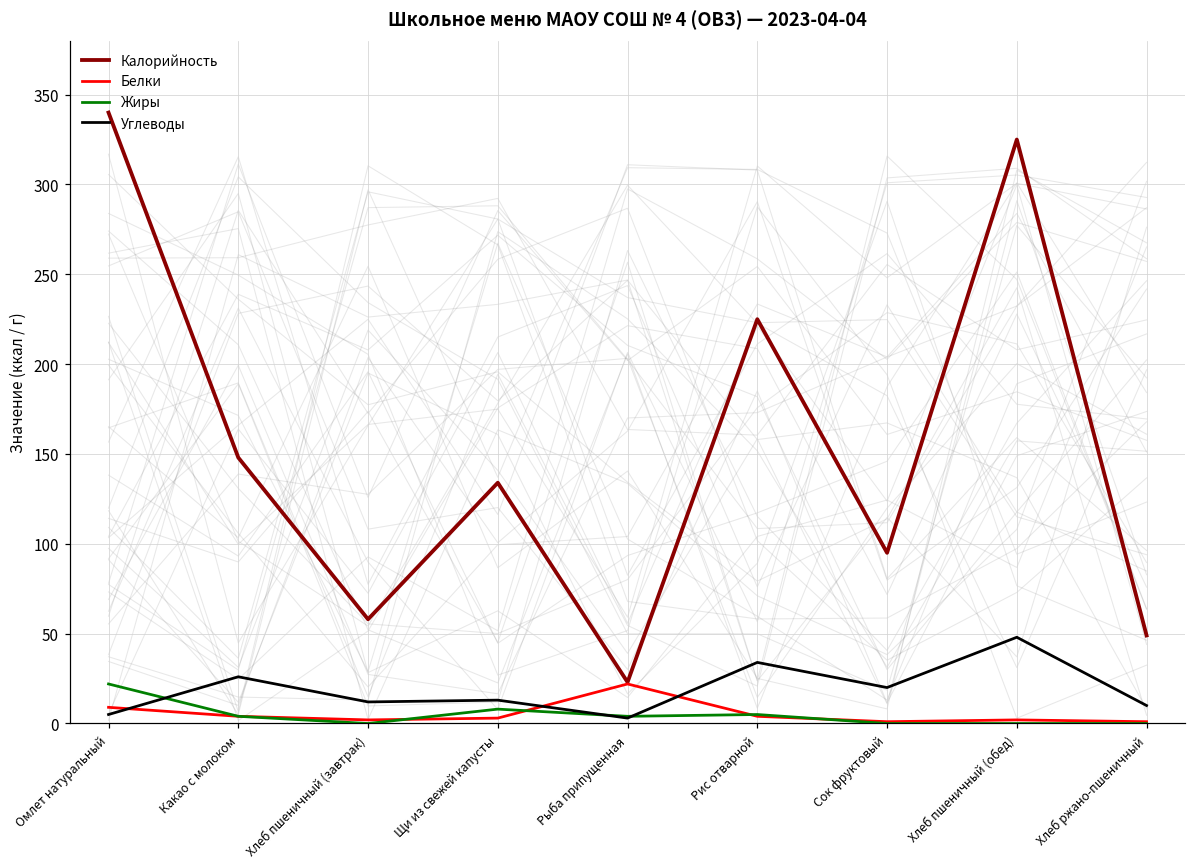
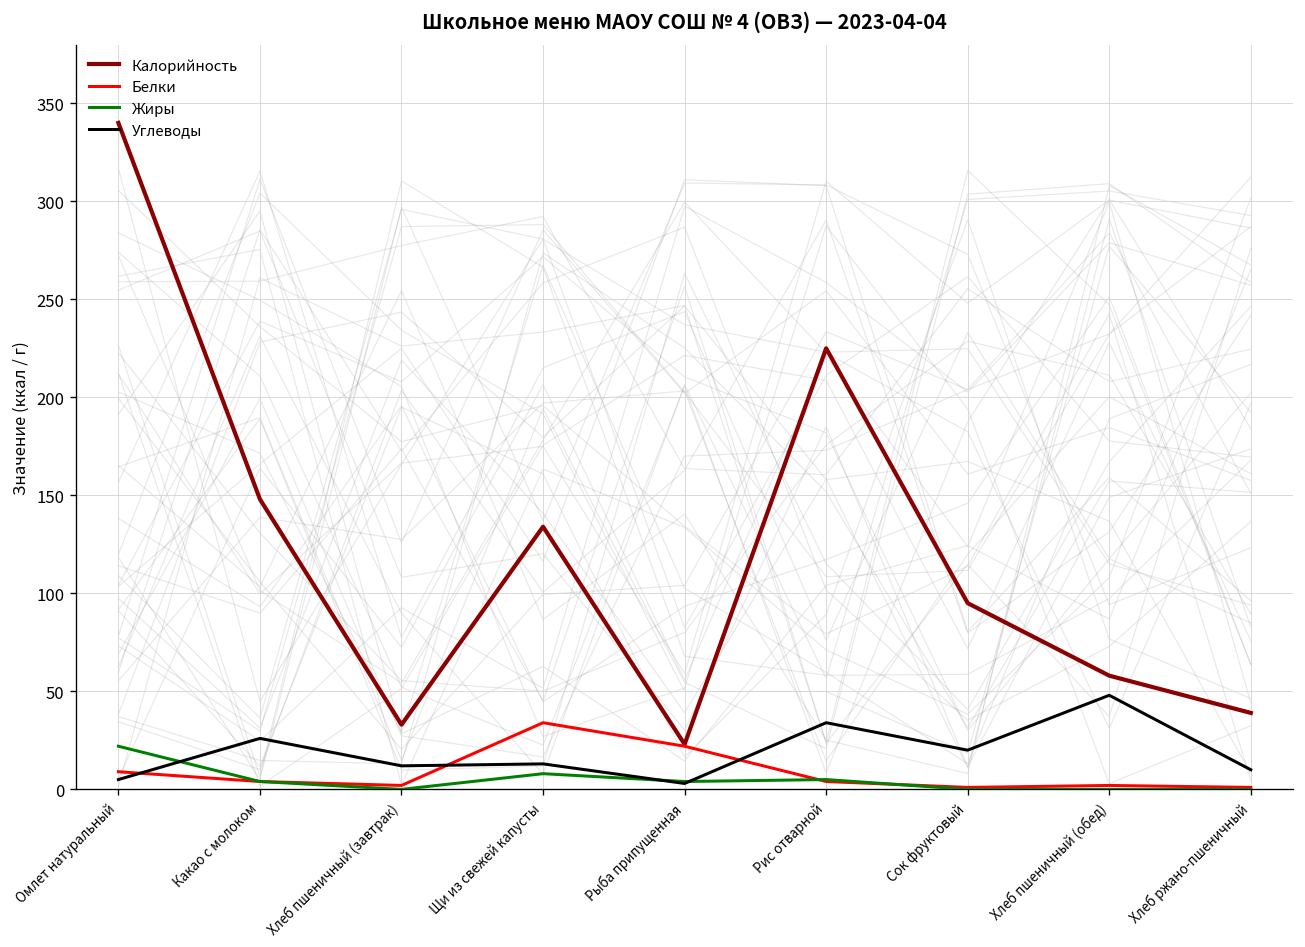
Калорийность, Хлеб пшеничный (завтрак): 58 -> 33
Белки, Щи из свежей капусты: 3 -> 34
Калорийность, Хлеб пшеничный (обед): 325 -> 58
Калорийность, Хлеб ржано-пшеничный: 49 -> 39
